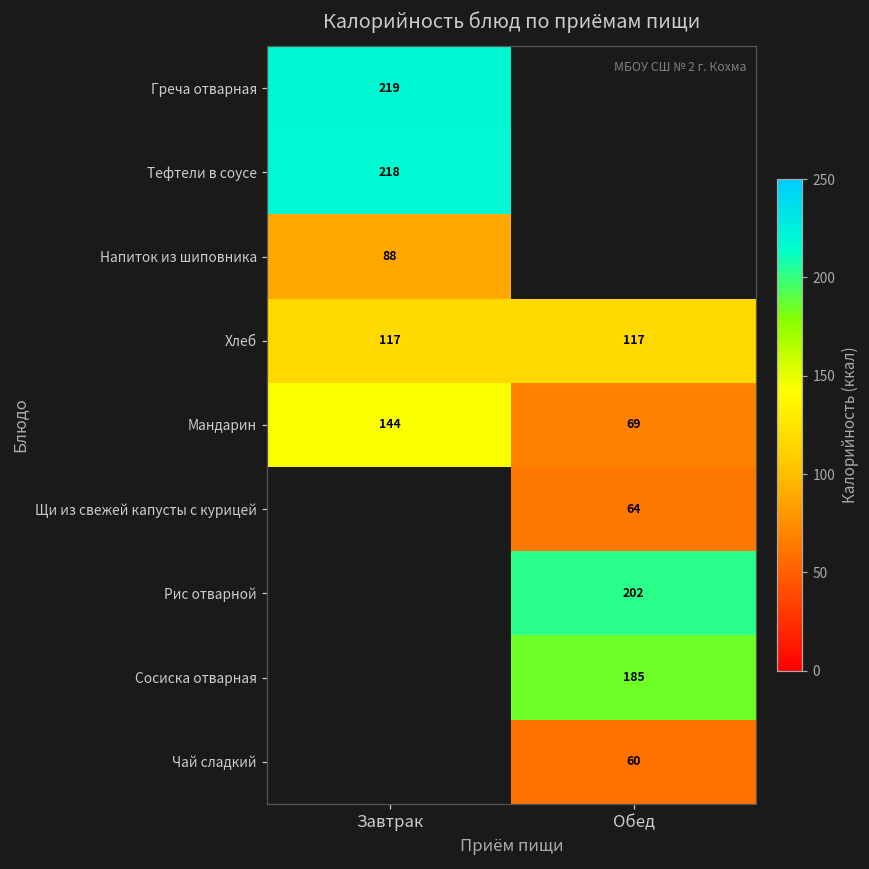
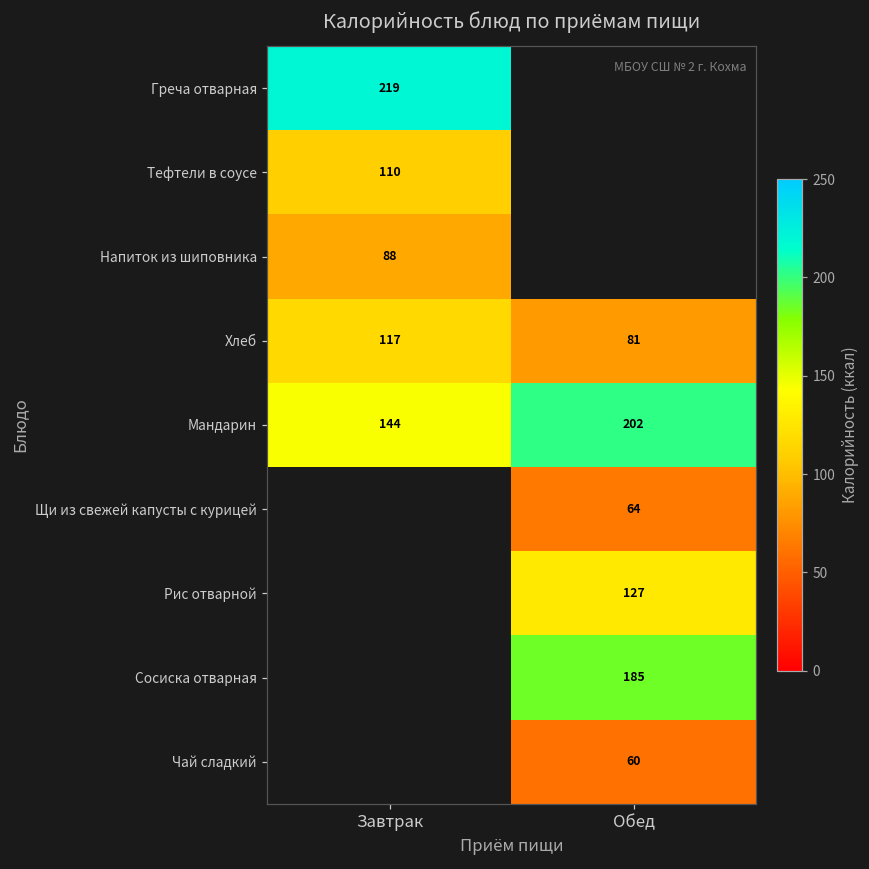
Тефтели в соусе, Завтрак: 218 -> 110
Хлеб, Обед: 117 -> 81
Мандарин, Обед: 69 -> 202
Рис отварной, Обед: 202 -> 127
